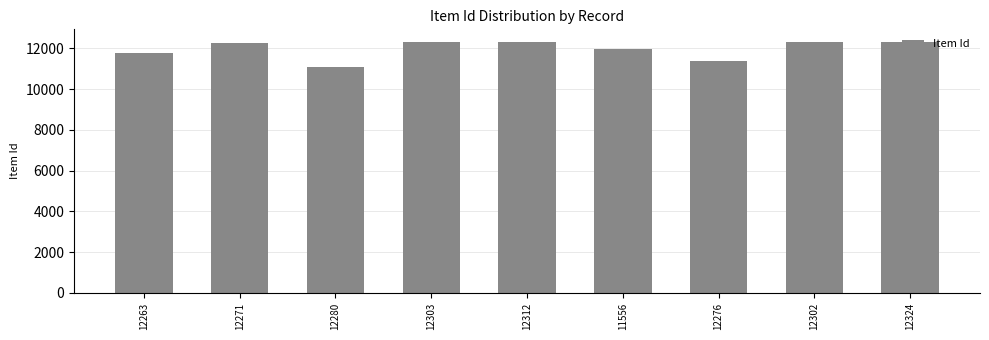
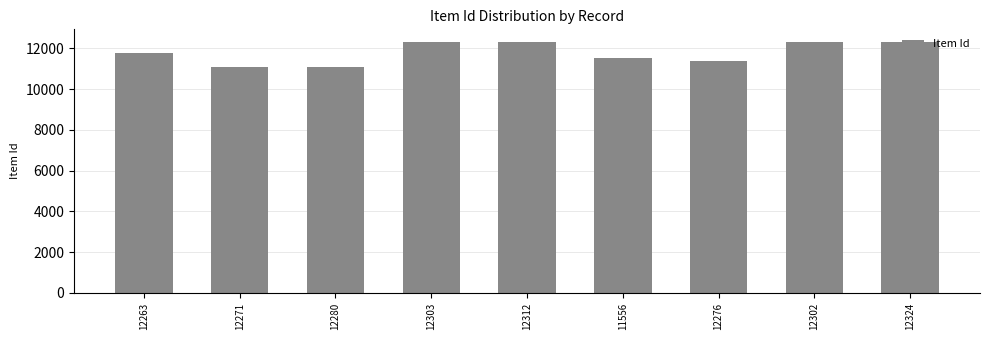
12271: 12300 -> 11100
11556: 12000 -> 11600
